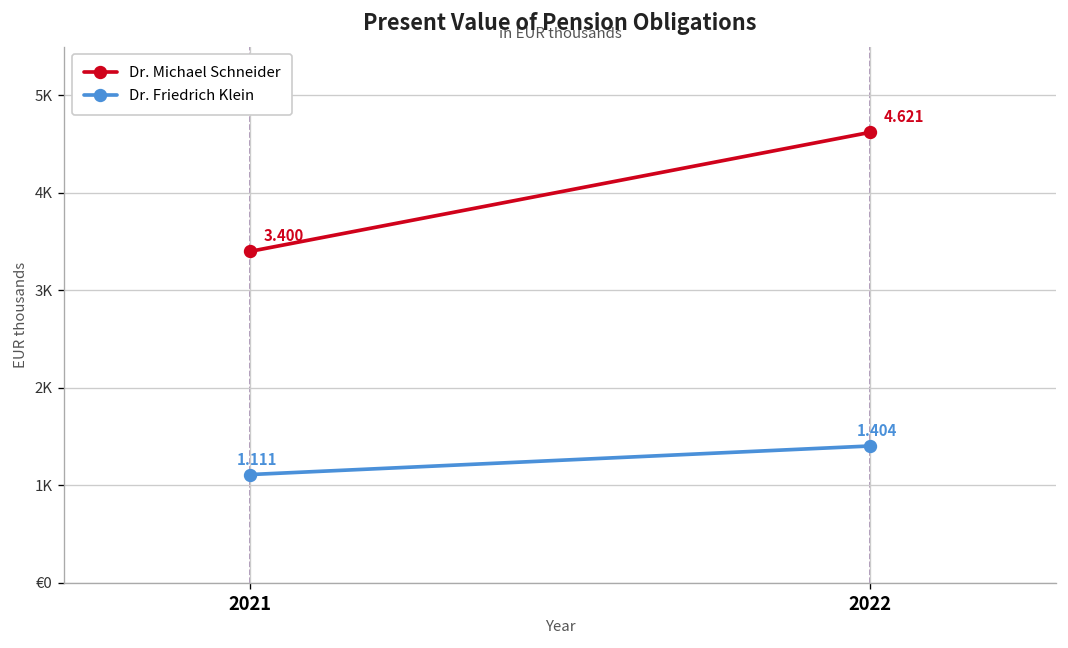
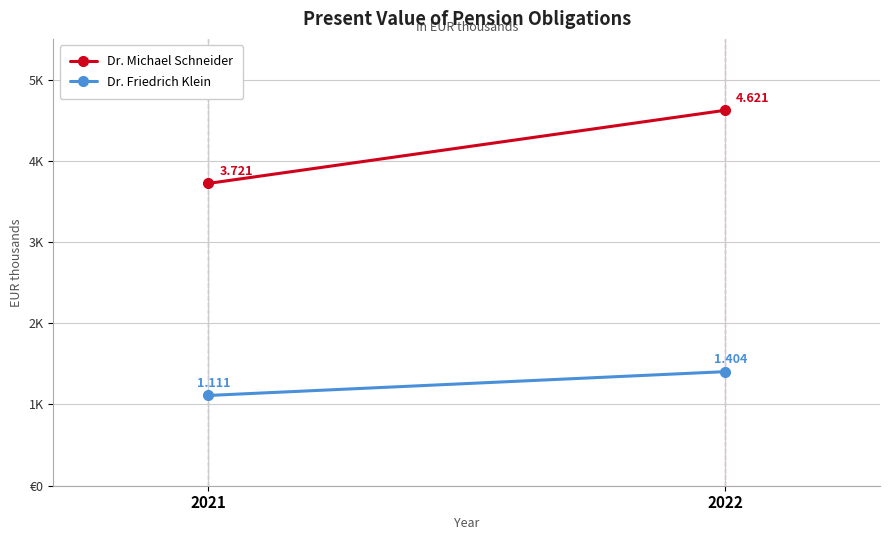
Dr. Michael Schneider, 2021: 3.400 -> 3.721
